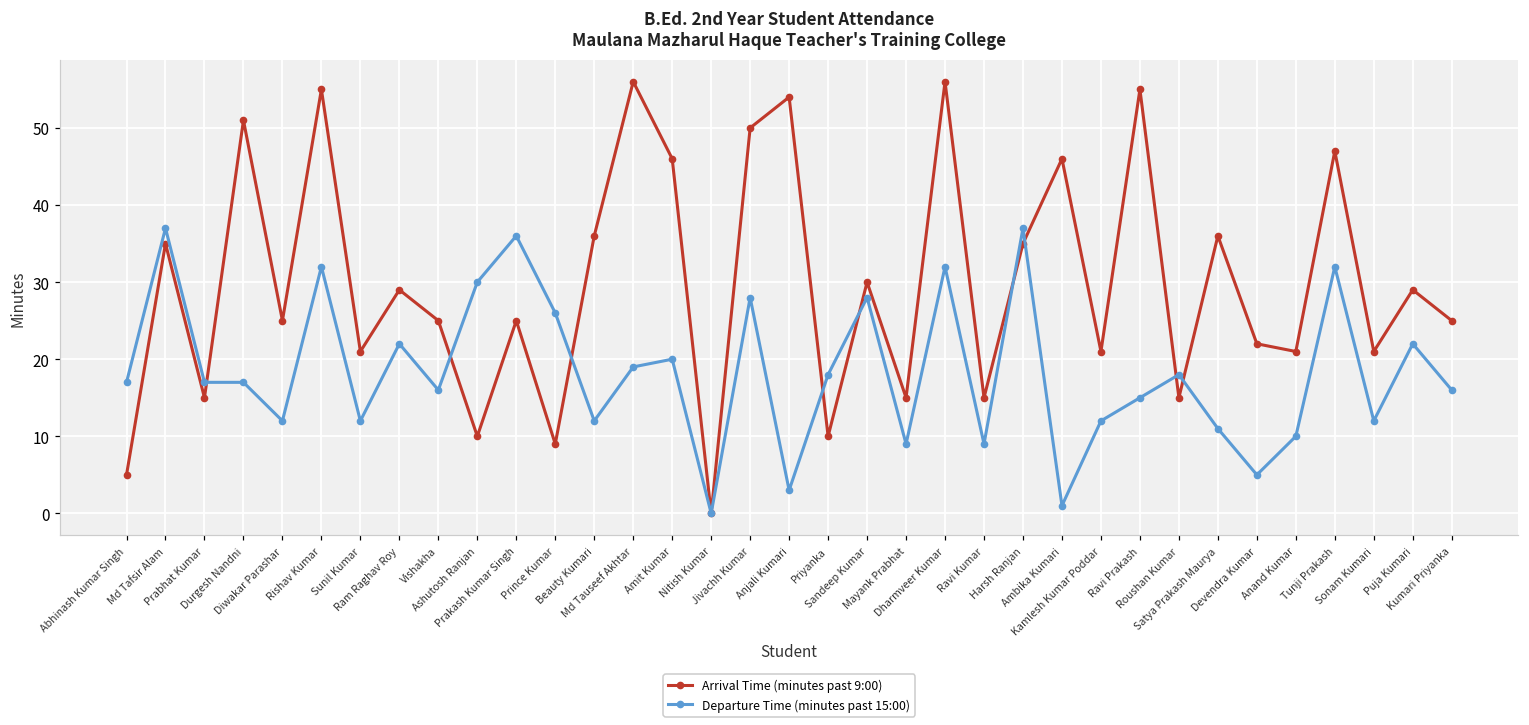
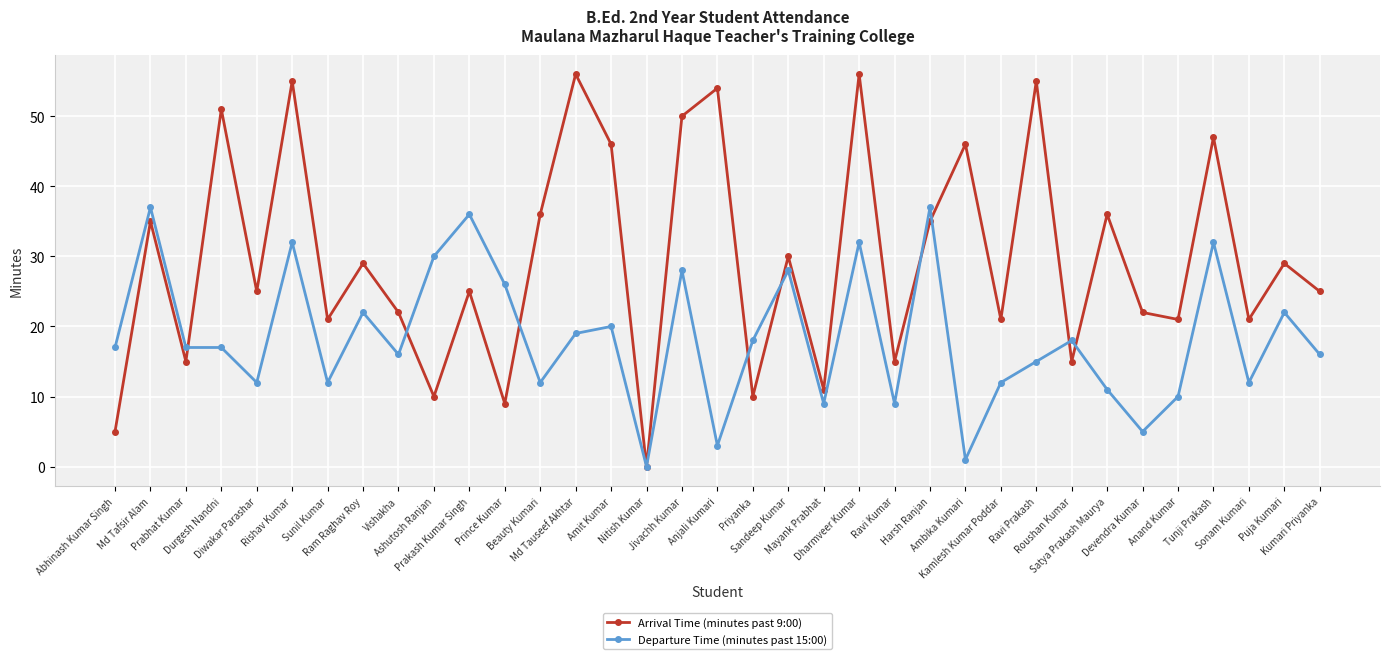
Arrival Time (minutes past 9:00), Vishakha: 25 -> 22
Arrival Time (minutes past 9:00), Mayank Prabhat: 15 -> 11
